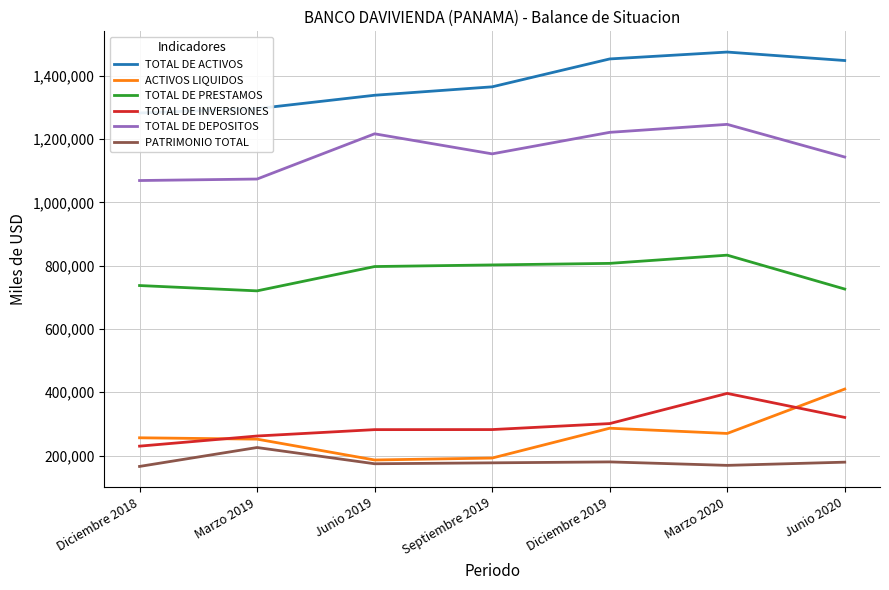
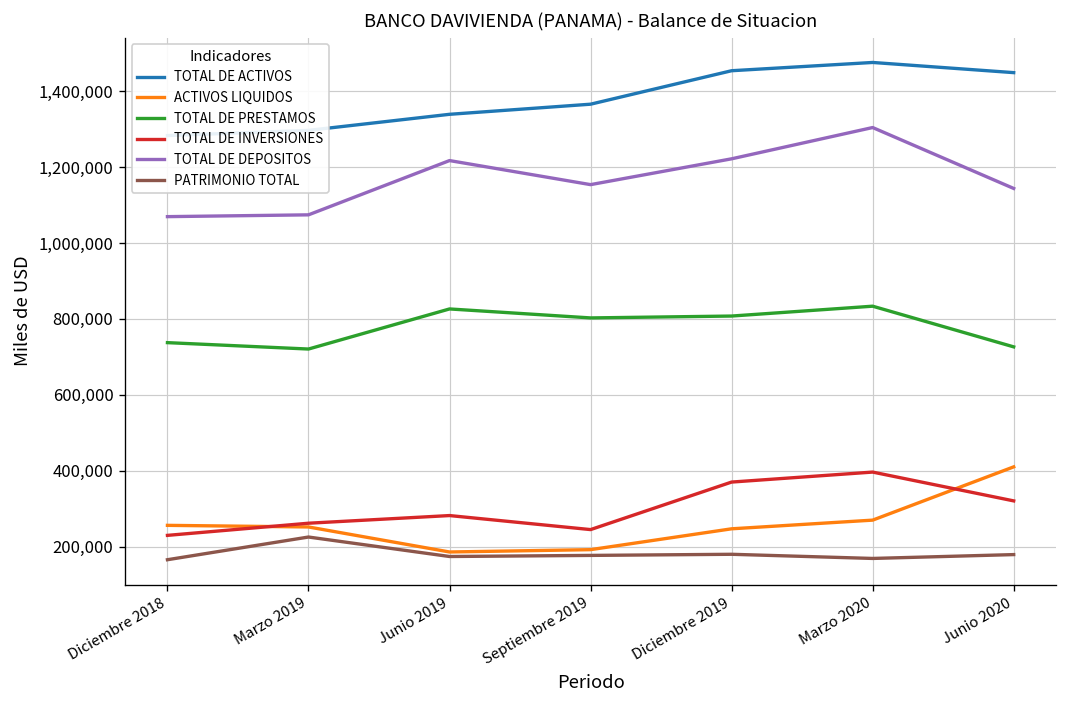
TOTAL DE PRESTAMOS, Junio 2019: 800,000 -> 830,000
TOTAL DE INVERSIONES, Septiembre 2019: 280,000 -> 240,000
ACTIVOS LIQUIDOS, Diciembre 2019: 290,000 -> 250,000
TOTAL DE INVERSIONES, Diciembre 2019: 300,000 -> 370,000
TOTAL DE DEPOSITOS, Marzo 2020: 1,250,000 -> 1,300,000
